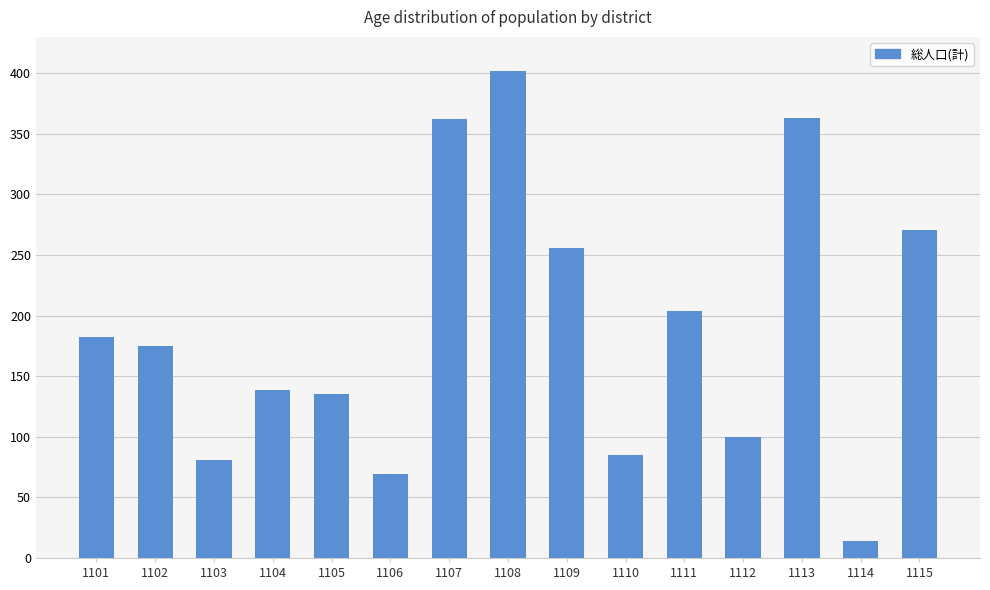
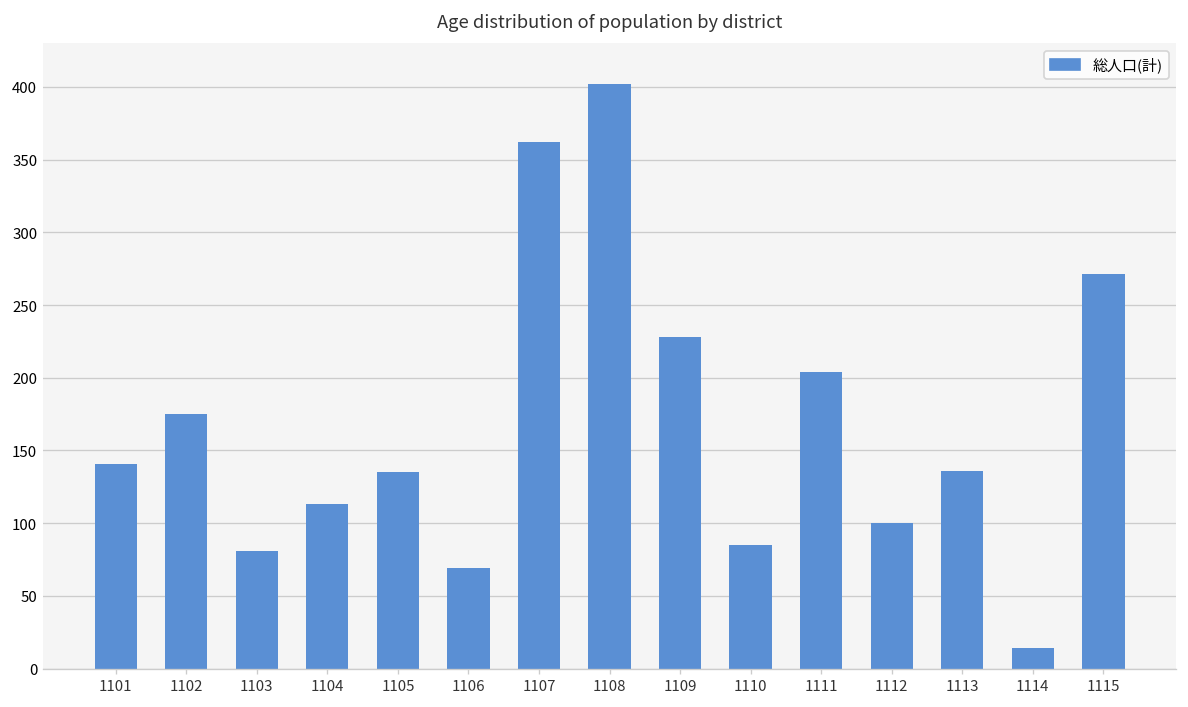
1101: 182 -> 141
1104: 139 -> 113
1109: 256 -> 228
1113: 363 -> 136
